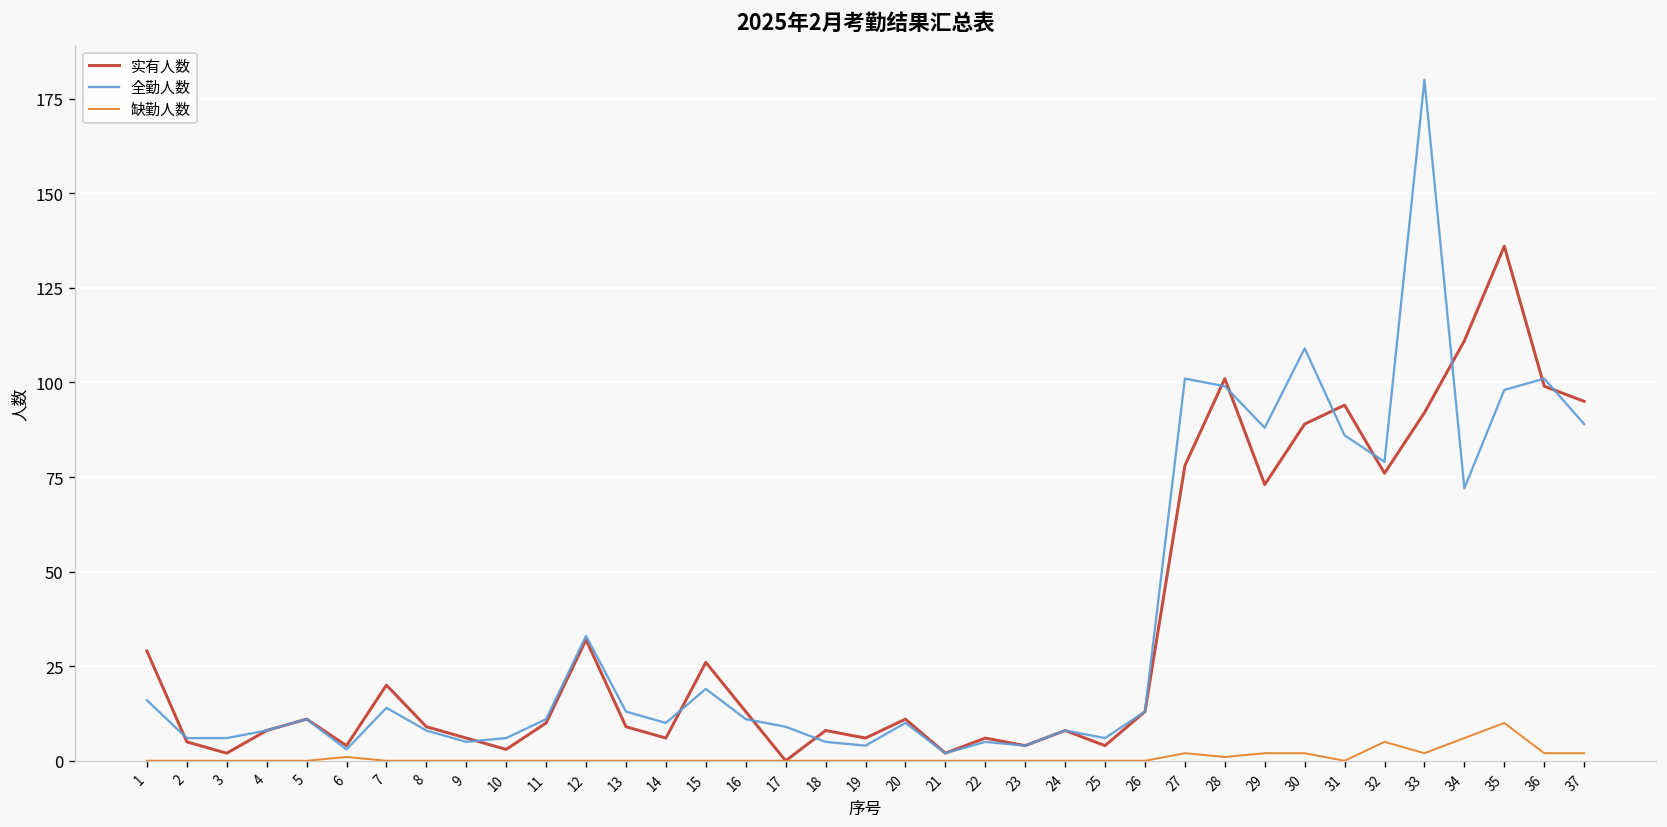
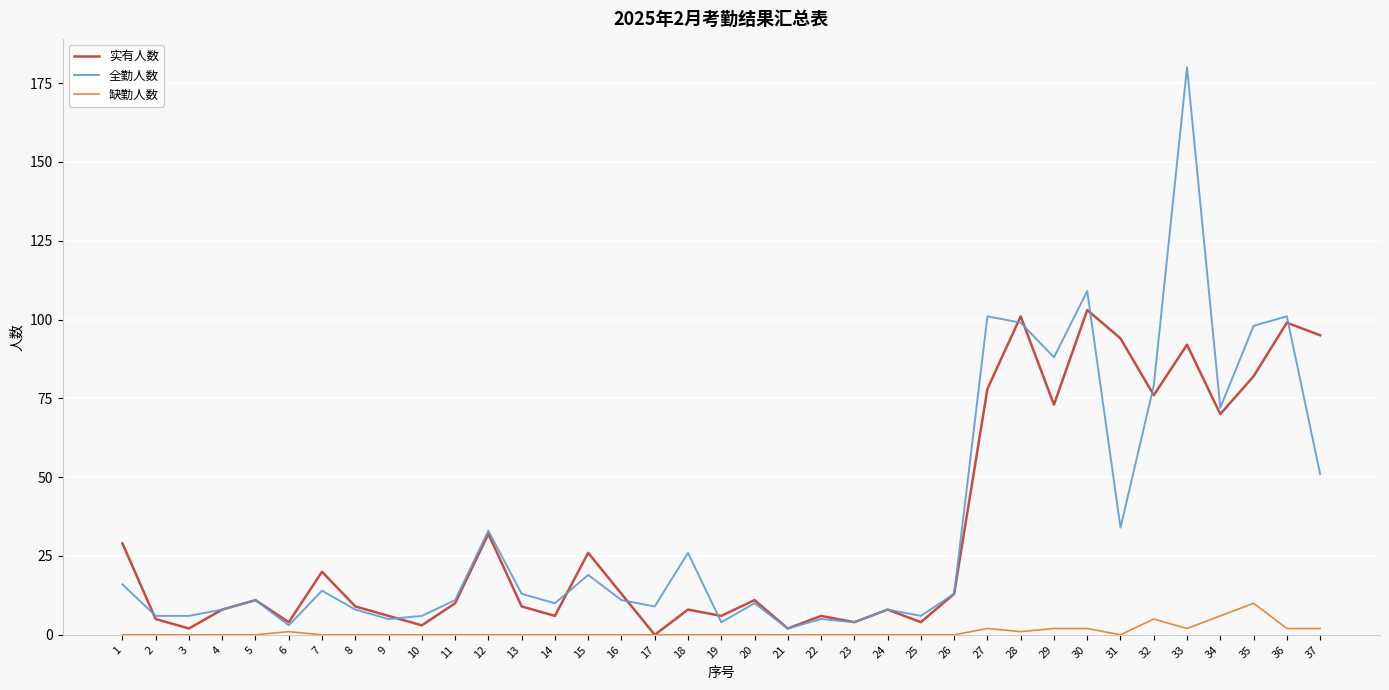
全勤人数, 18: 5 -> 26
实有人数, 30: 89 -> 103
全勤人数, 31: 86 -> 34
实有人数, 34: 111 -> 70
实有人数, 35: 136 -> 82
全勤人数, 37: 89 -> 51
